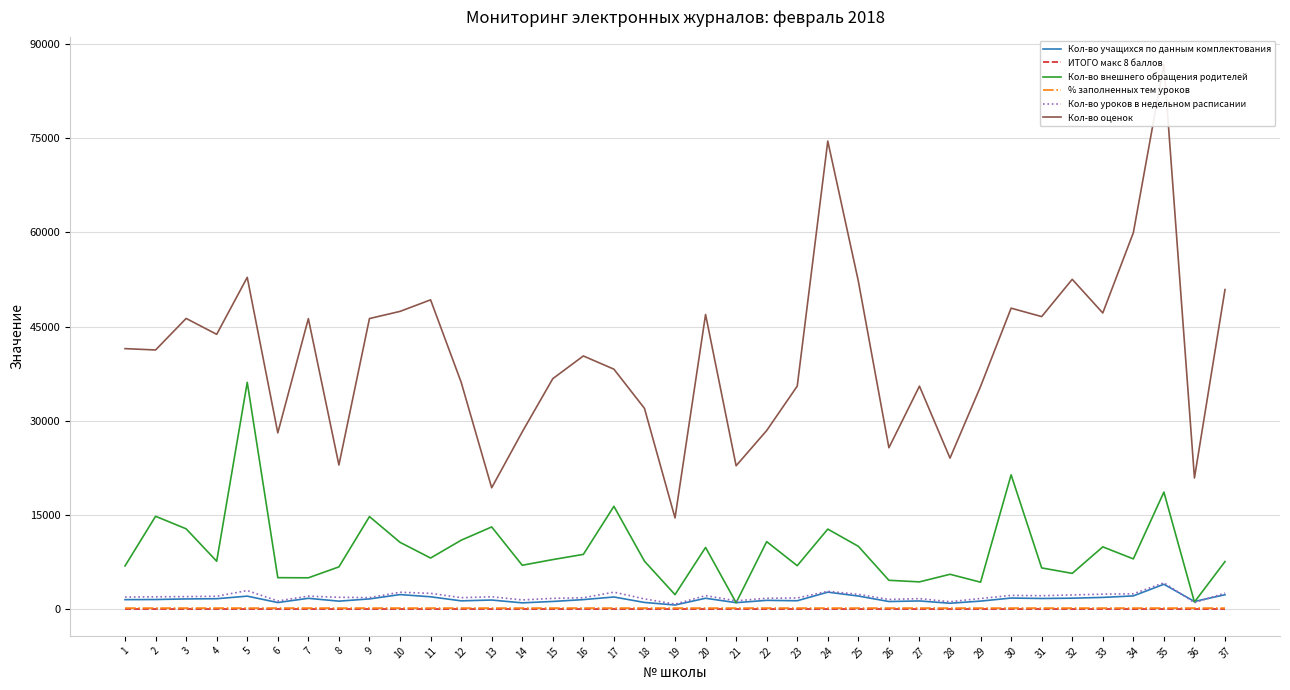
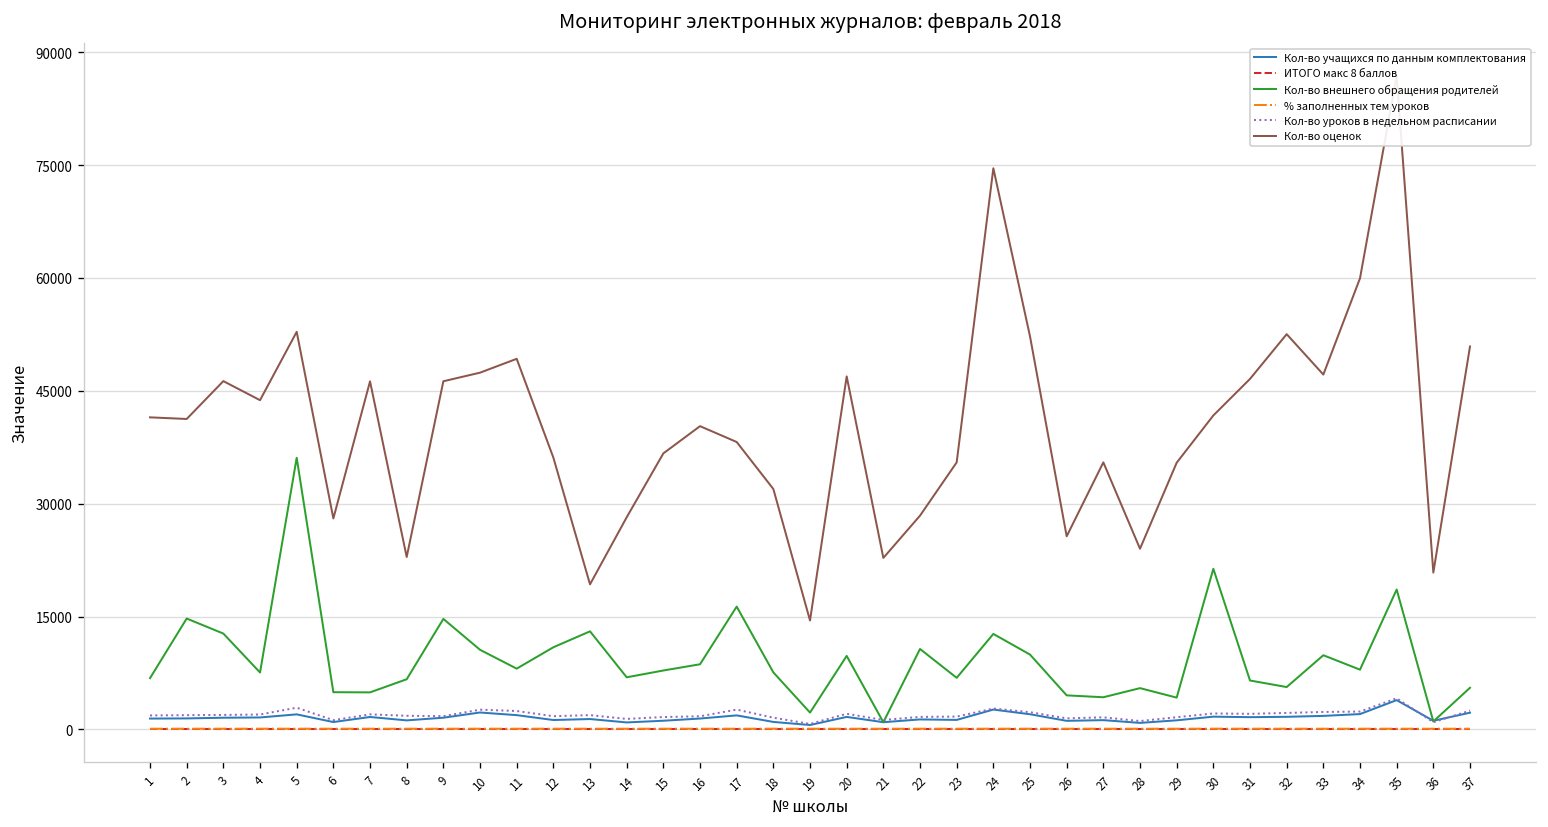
Кол-во оценок, 30: 48000 -> 42000
Кол-во внешнего обращения родителей, 37: 8000 -> 6000
